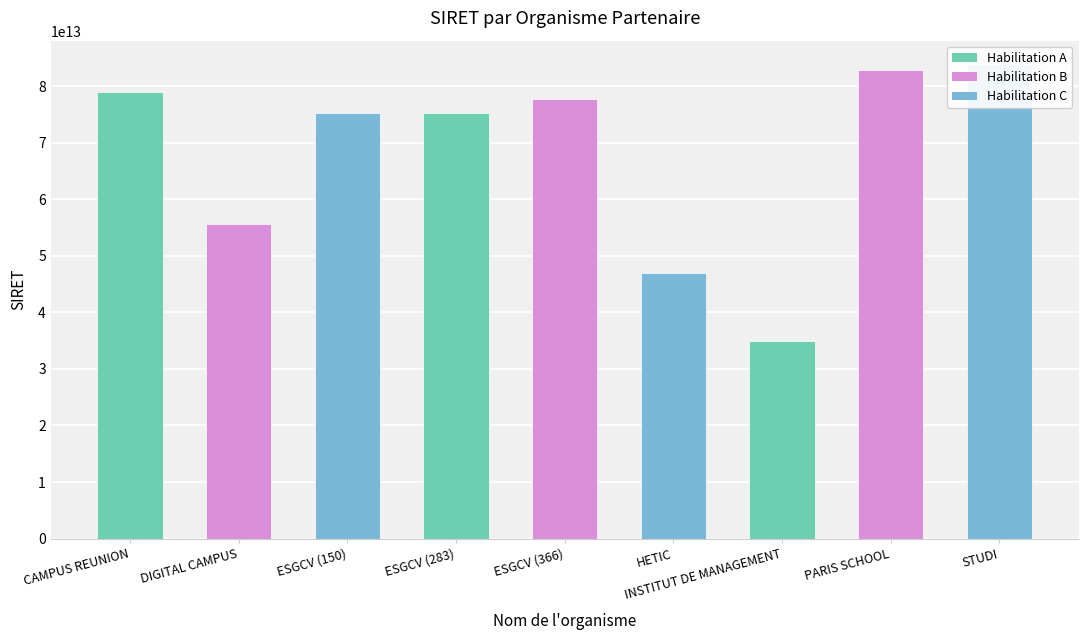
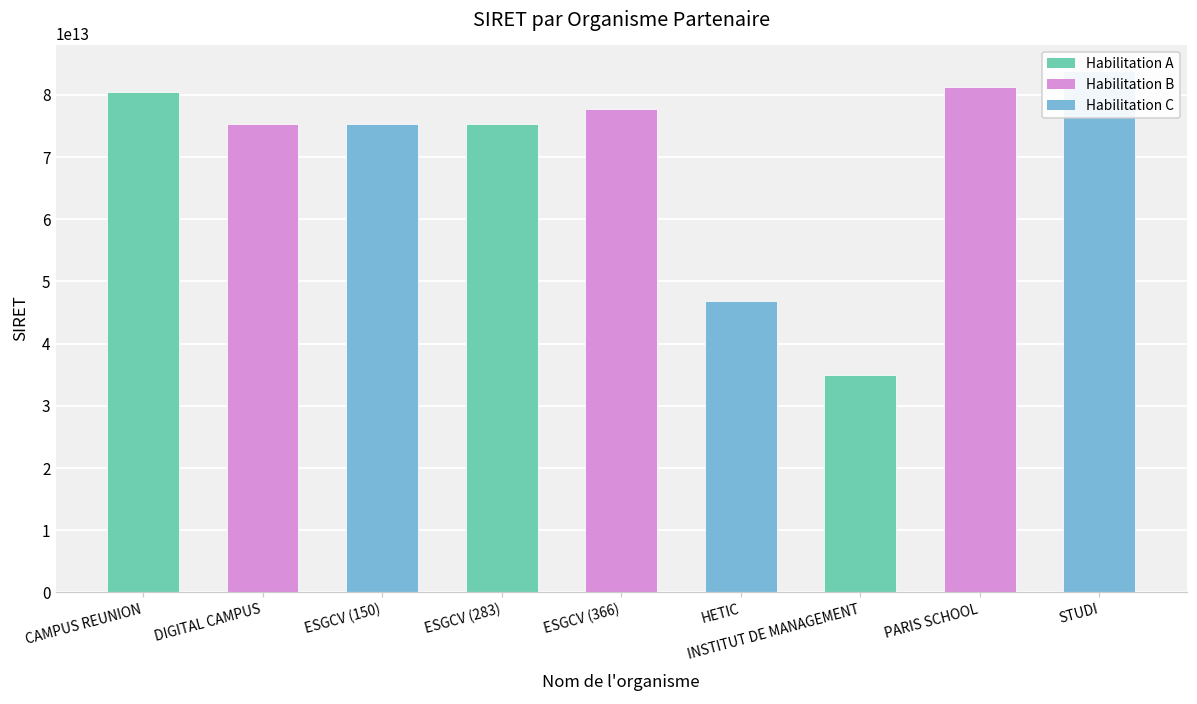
CAMPUS REUNION: 79000000000000 -> 81000000000000
DIGITAL CAMPUS: 56000000000000 -> 75000000000000
PARIS SCHOOL: 83000000000000 -> 81000000000000
